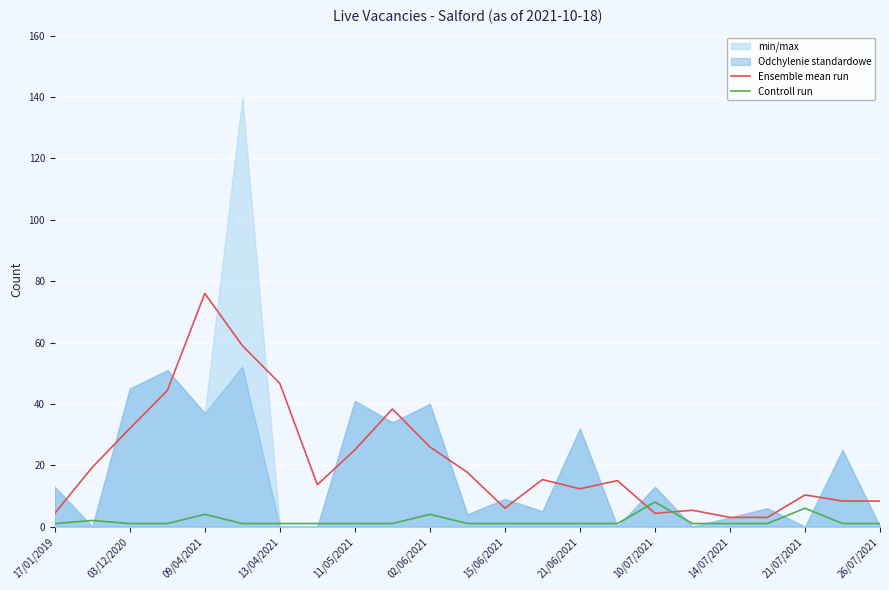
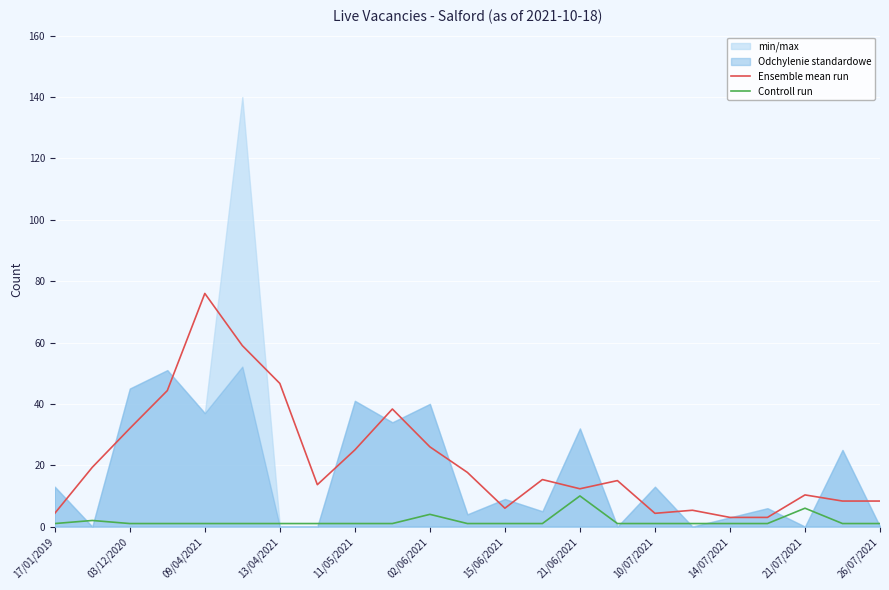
Controll run, 09/04/2021: 4 -> 1
Controll run, 21/06/2021: 1 -> 10
Controll run, 10/07/2021: 8 -> 1
